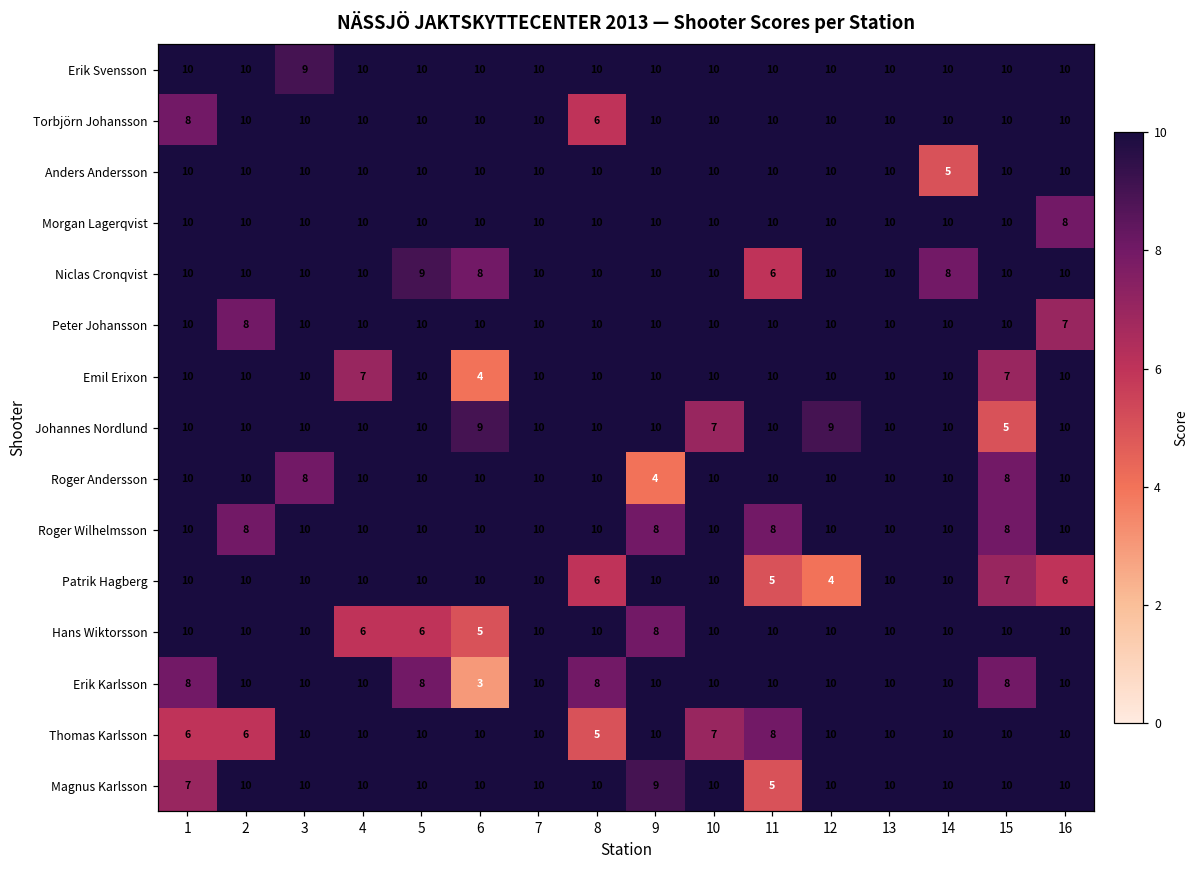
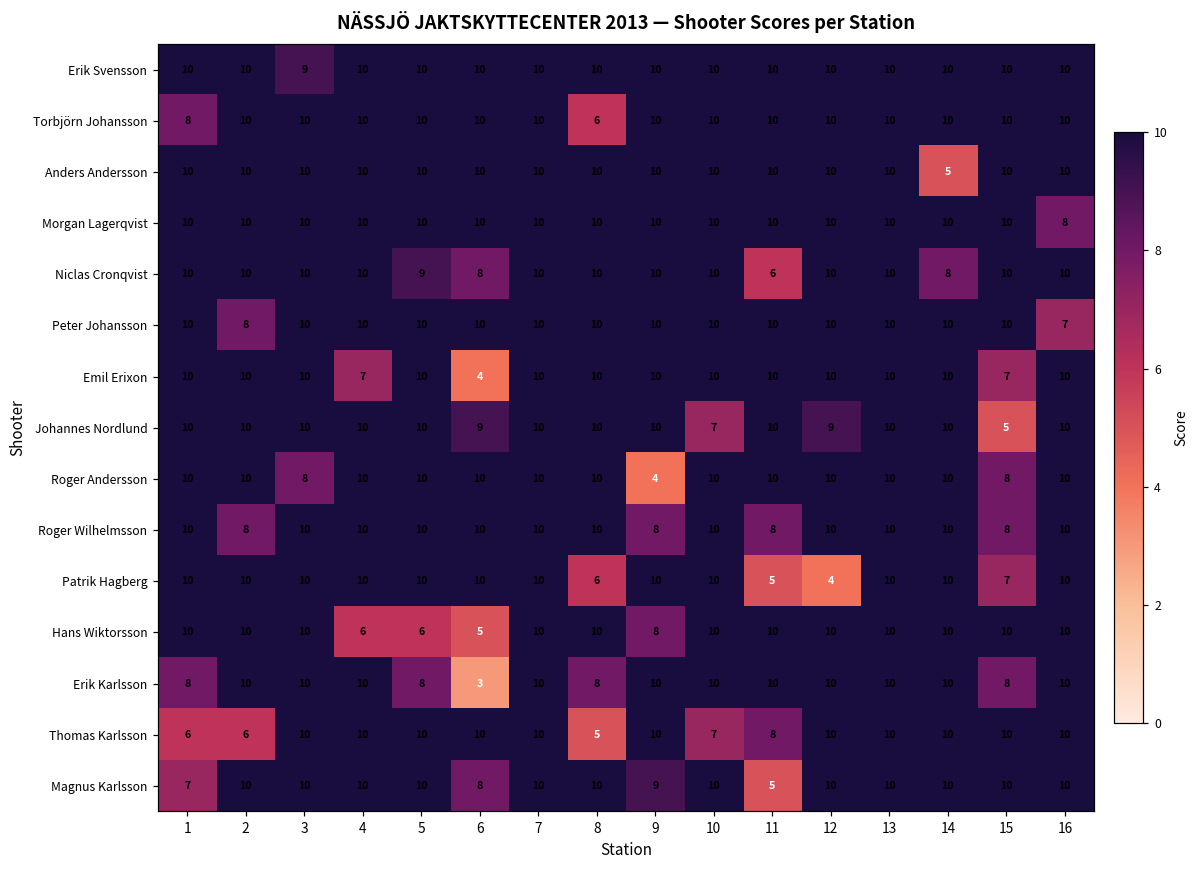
Patrik Hagberg, 16: 6 -> 10
Magnus Karlsson, 6: 10 -> 8
